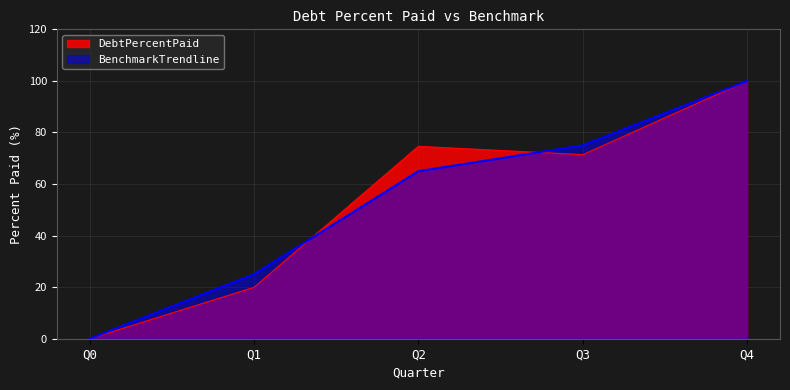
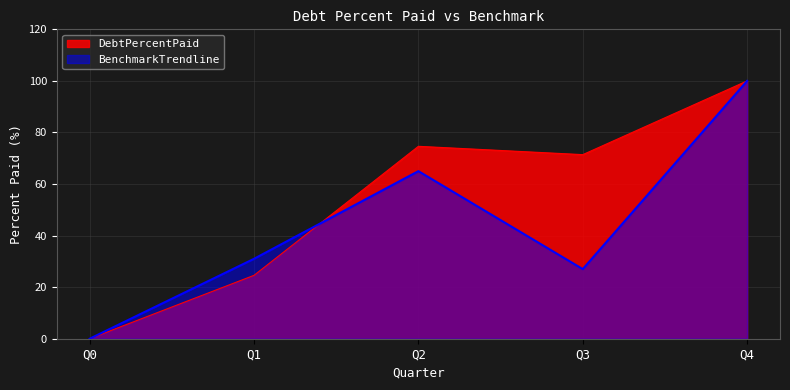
DebtPercentPaid, Q1: 20 -> 25
BenchmarkTrendline, Q1: 25 -> 31
BenchmarkTrendline, Q3: 75 -> 27
